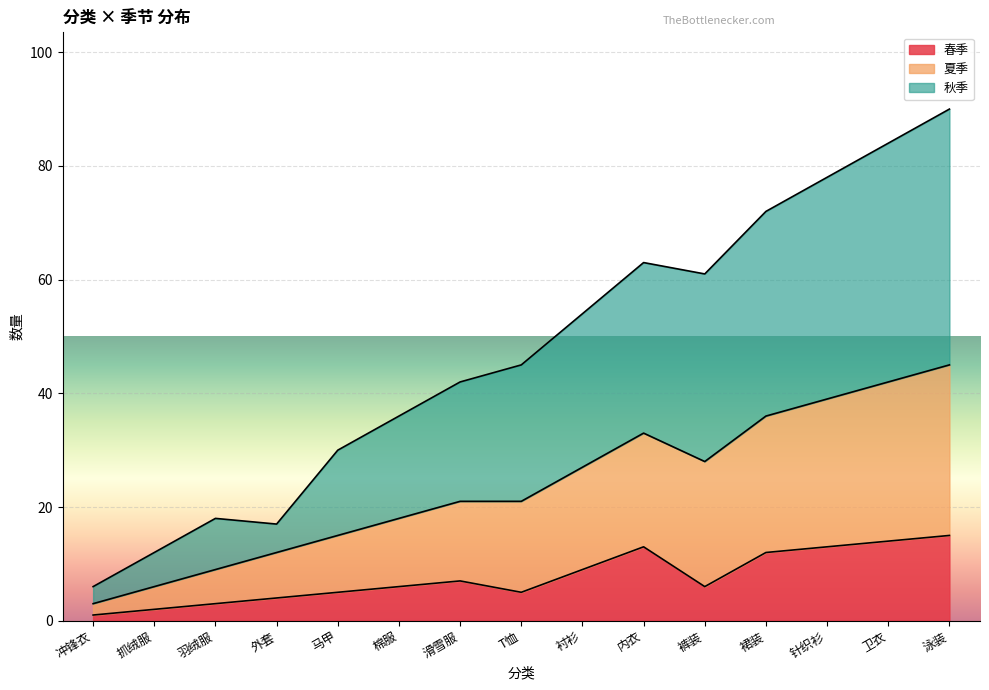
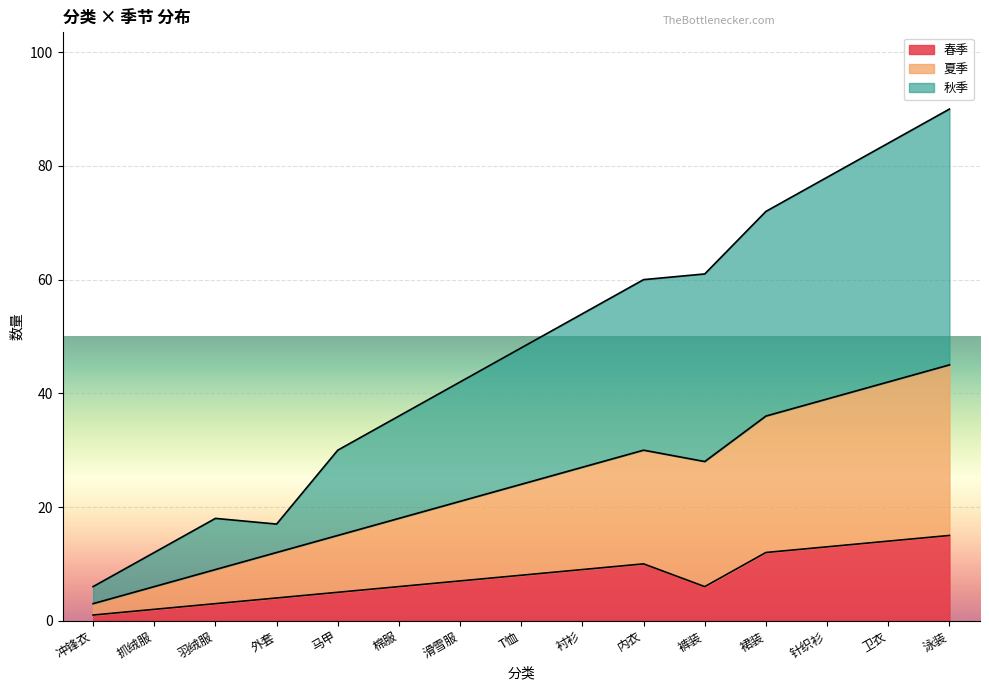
春季, T恤: 5 -> 8
春季, 内衣: 13 -> 10
